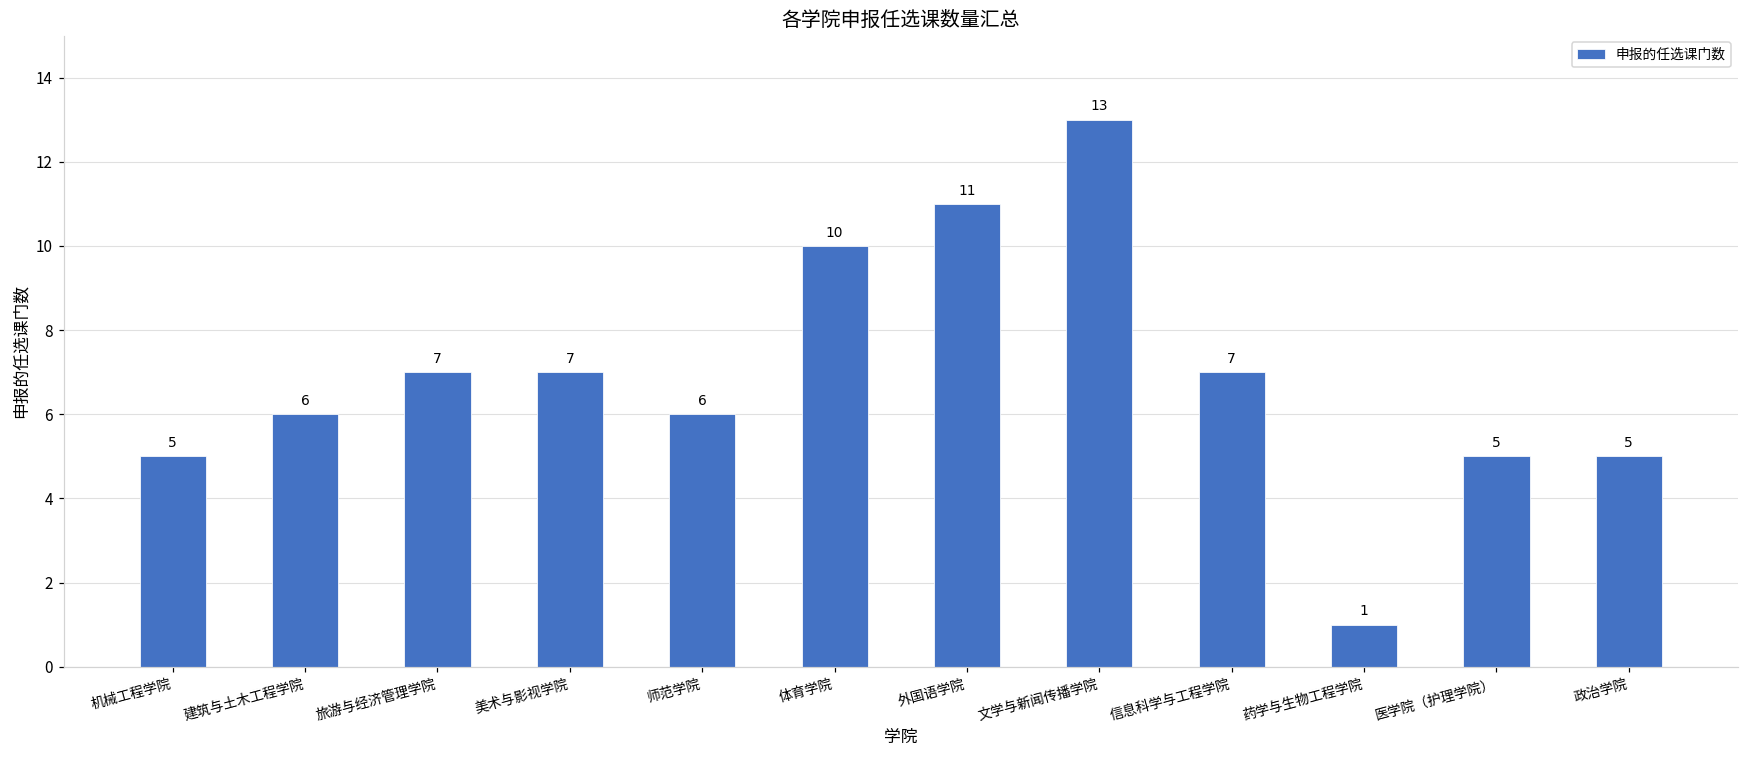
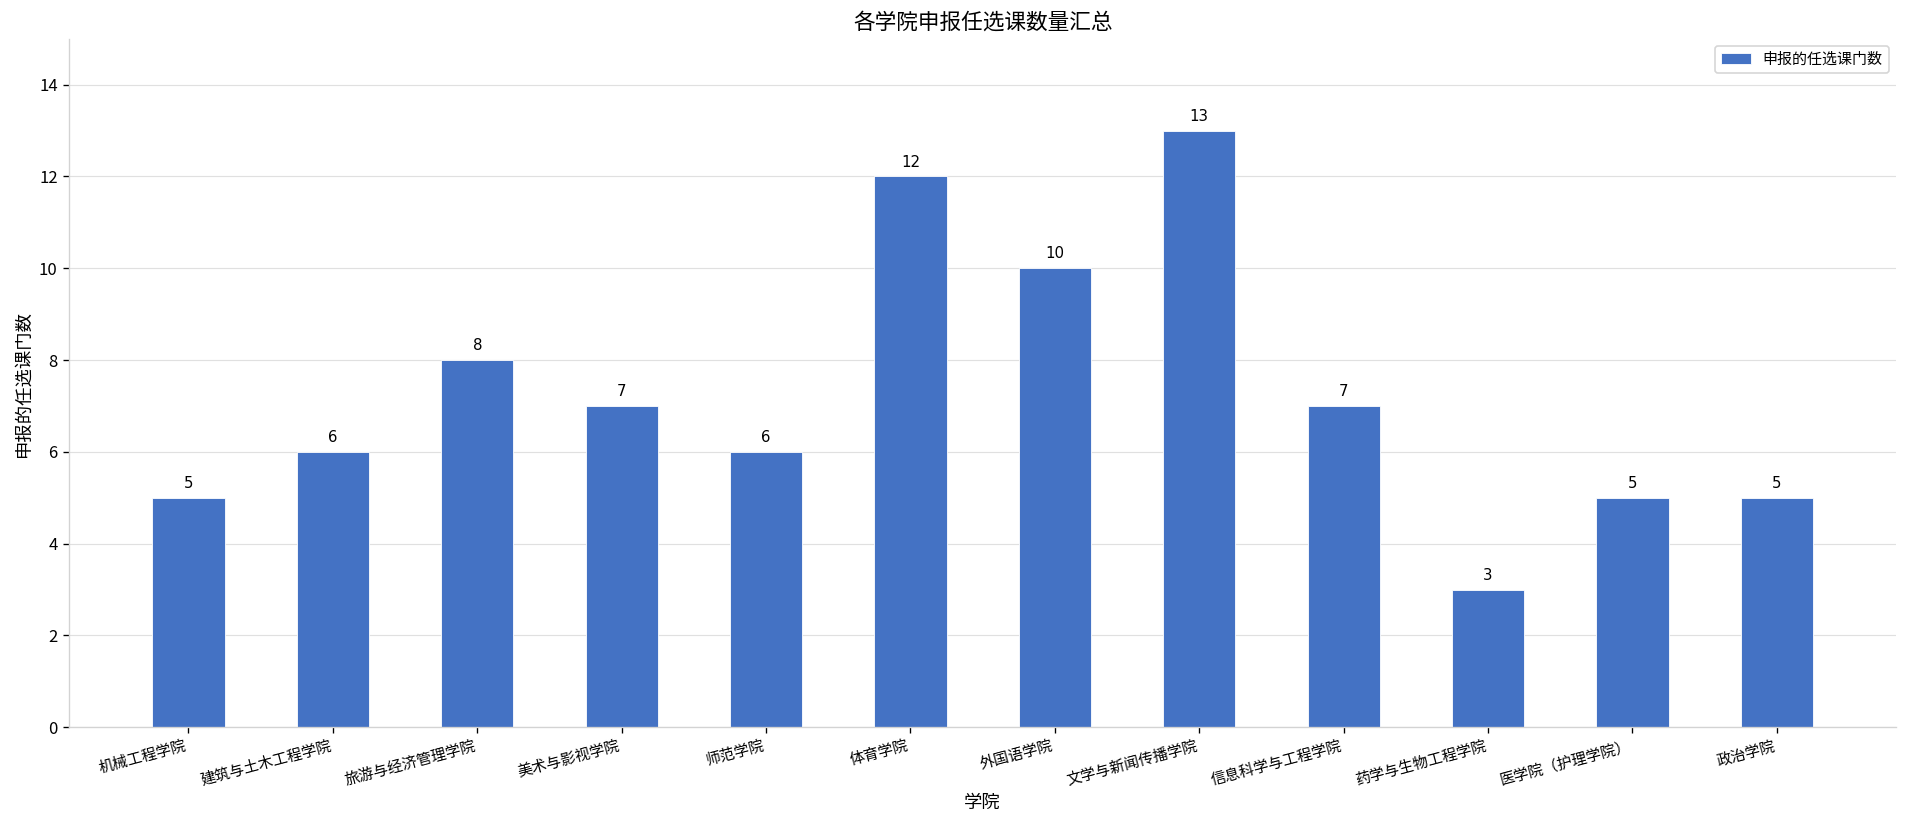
旅游与经济管理学院: 7 -> 8
体育学院: 10 -> 12
外国语学院: 11 -> 10
药学与生物工程学院: 1 -> 3
